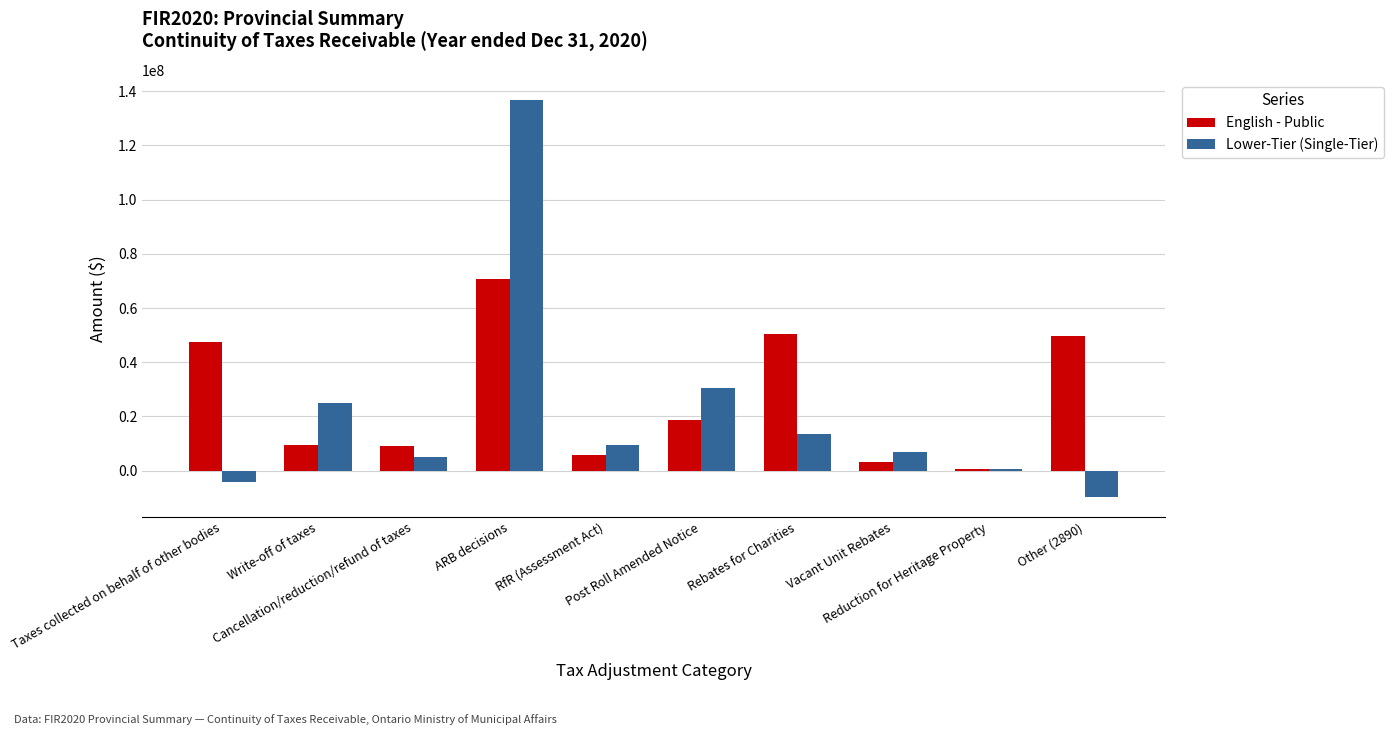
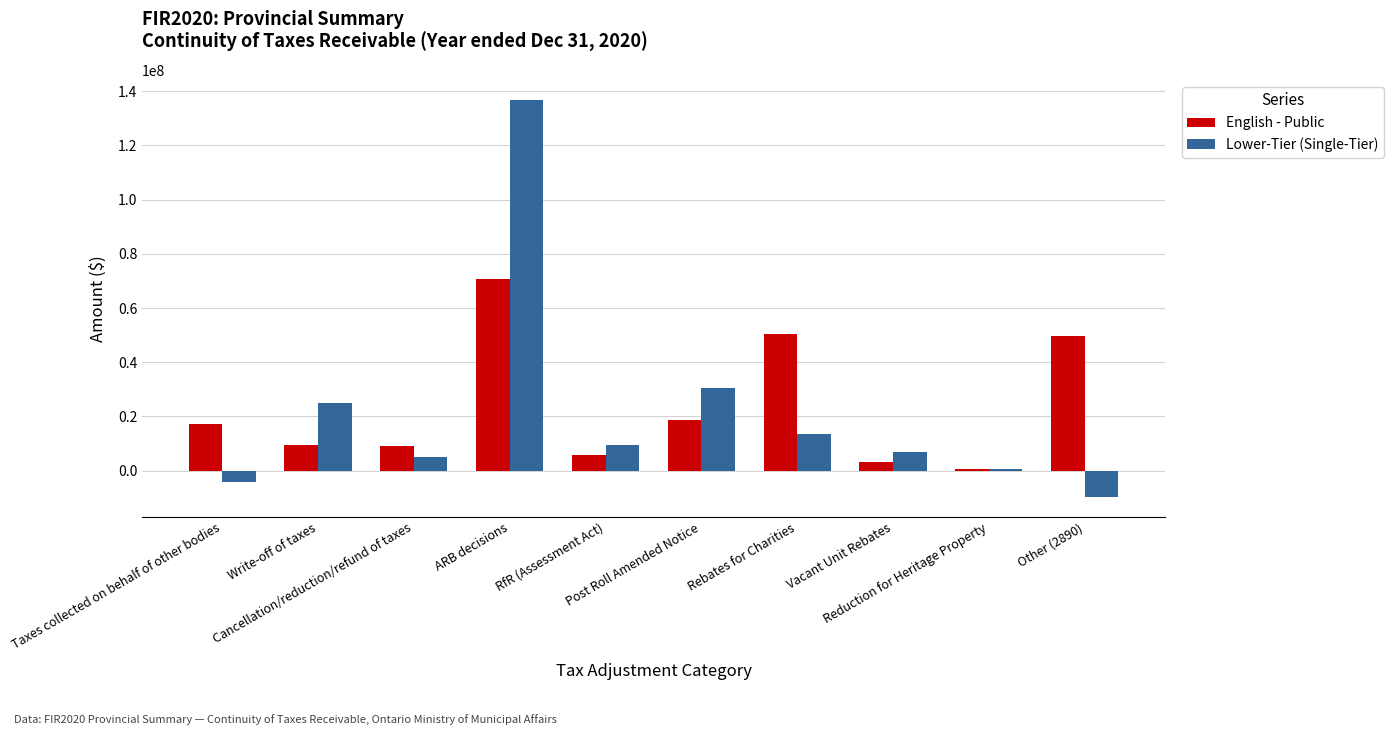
English - Public, Taxes collected on behalf of other bodies: 47000000 -> 17000000
